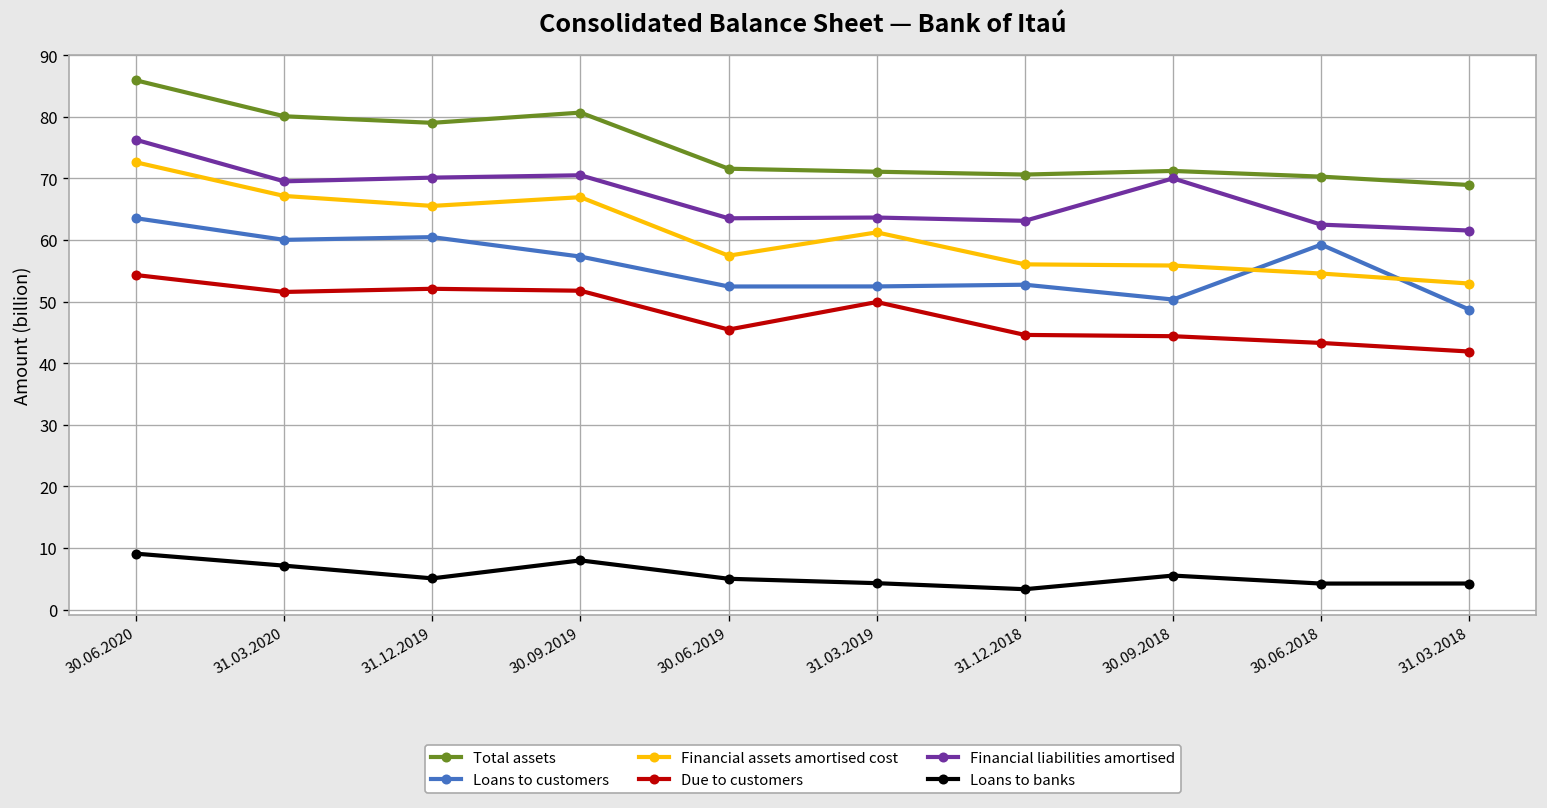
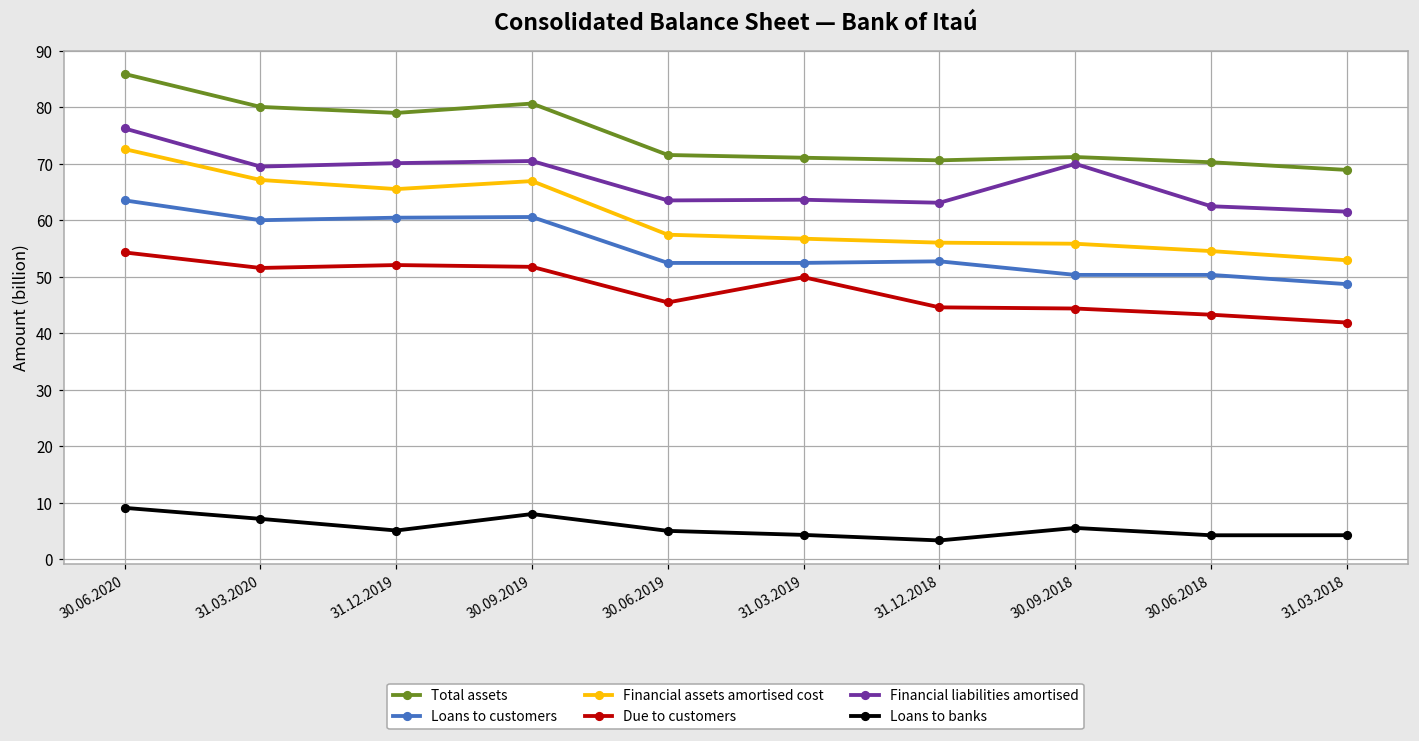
Loans to customers, 30.09.2019: 57 -> 61
Financial assets amortised cost, 31.03.2019: 61 -> 57
Loans to customers, 30.06.2018: 59 -> 50
